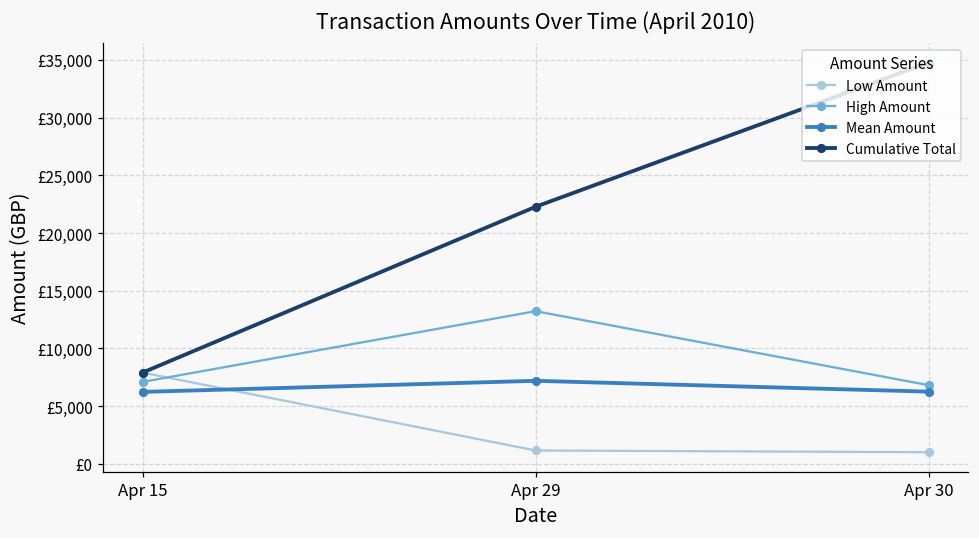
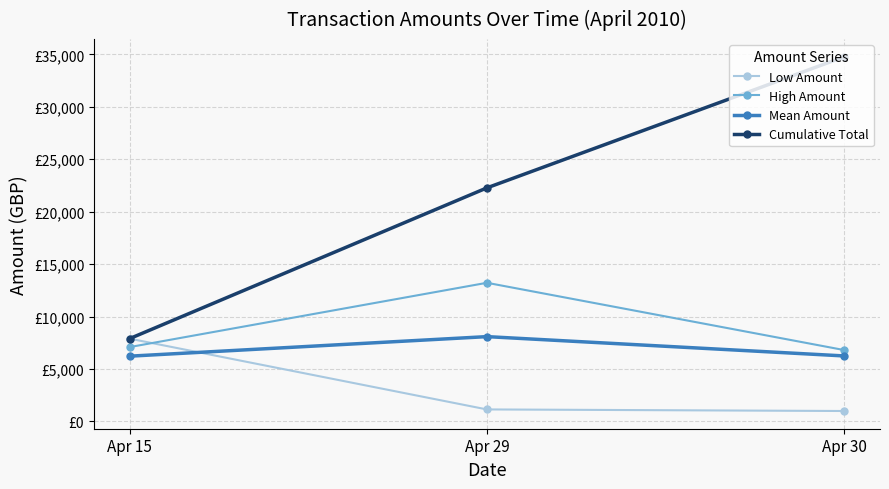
Mean Amount, Apr 29: £7,200 -> £8,100
